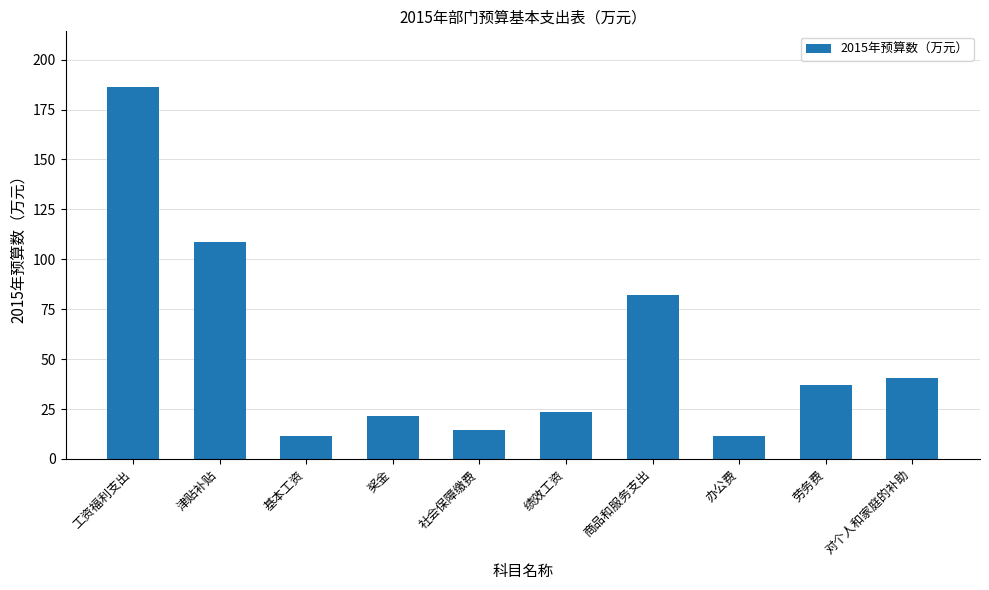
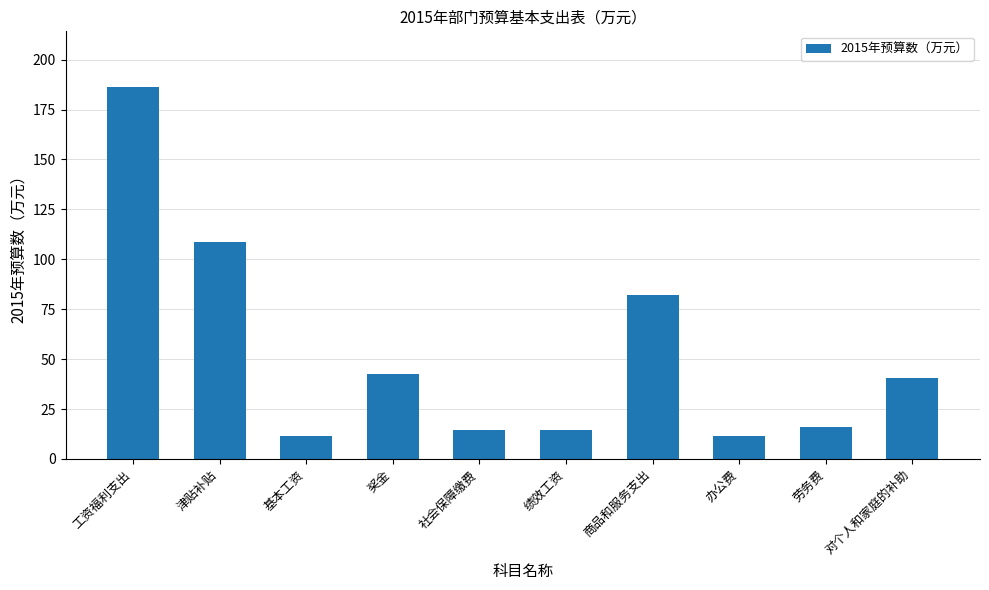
奖金: 22 -> 43
绩效工资: 23 -> 14
劳务费: 37 -> 16
